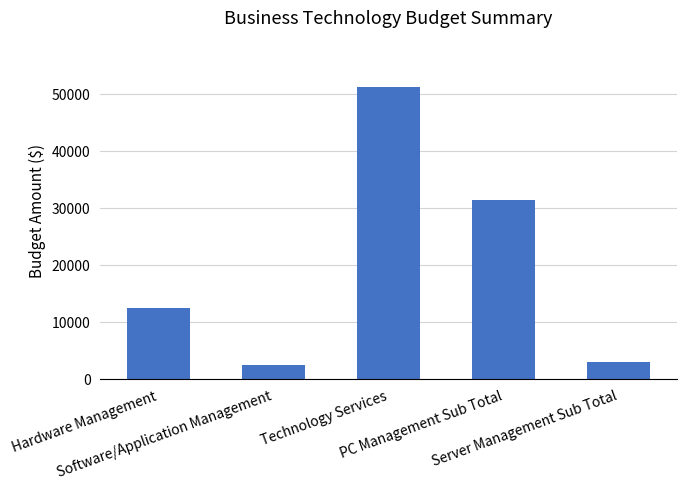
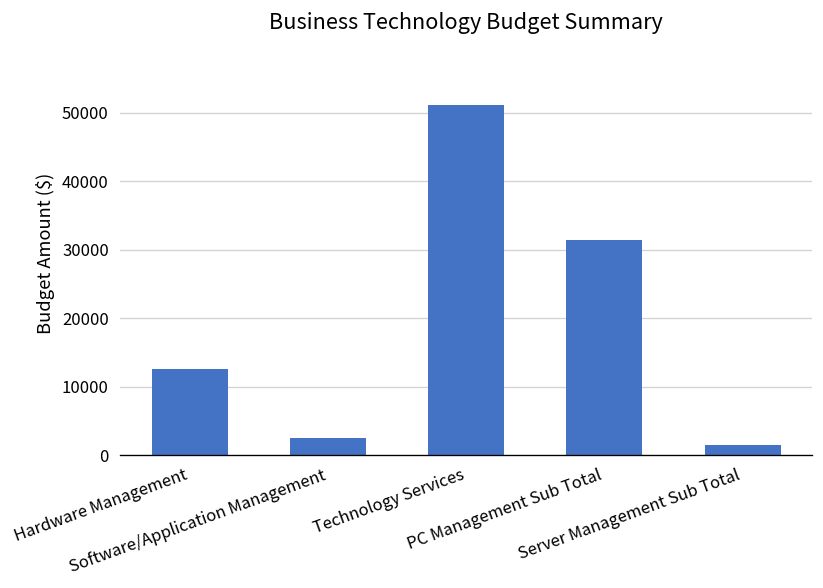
Server Management Sub Total: 3000 -> 2000
